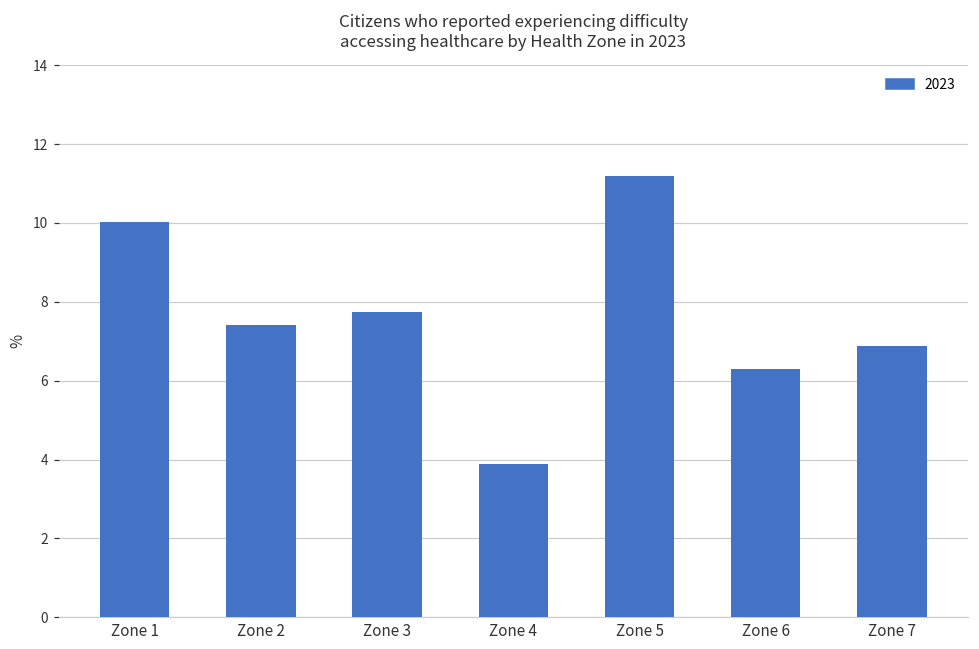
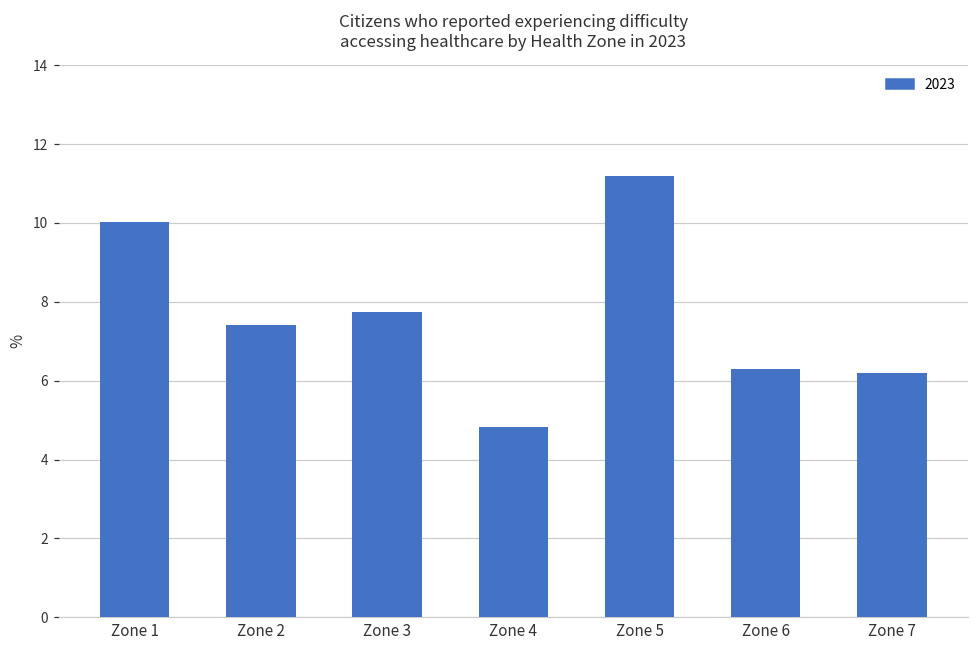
Zone 4: 3.9 -> 4.8
Zone 7: 6.9 -> 6.2
